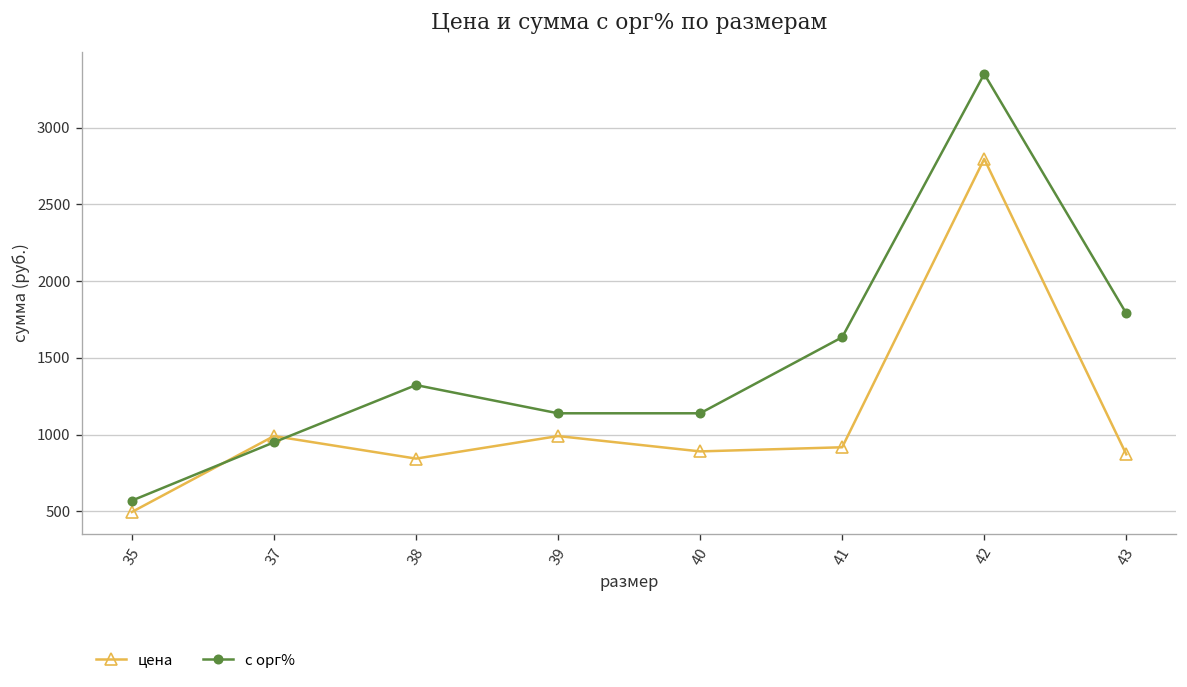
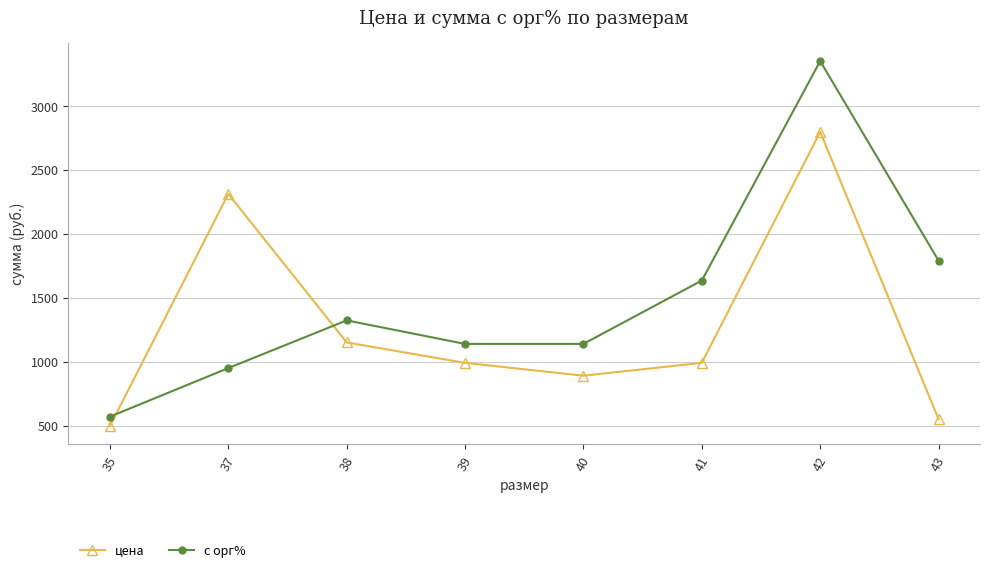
цена, 37: 990 -> 2310
цена, 38: 840 -> 1150
цена, 41: 920 -> 990
цена, 43: 870 -> 550
